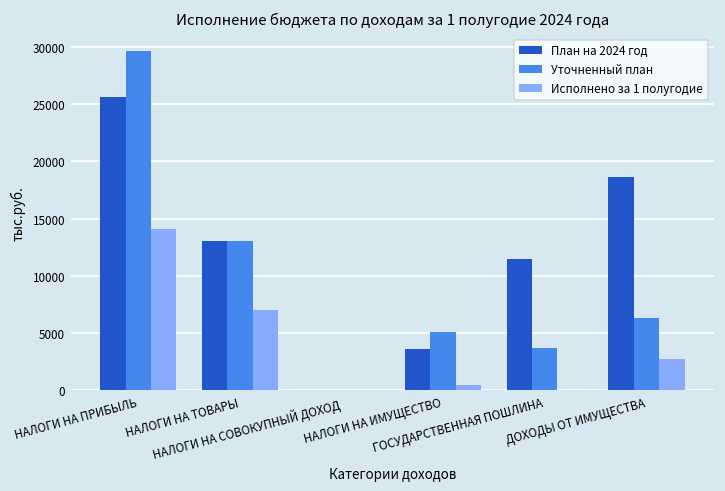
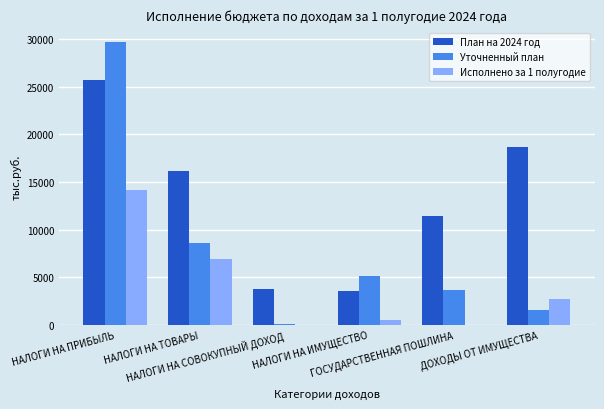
План на 2024 год, НАЛОГИ НА ТОВАРЫ: 13000 -> 16000
Уточненный план, НАЛОГИ НА ТОВАРЫ: 13000 -> 9000
План на 2024 год, НАЛОГИ НА СОВОКУПНЫЙ ДОХОД: 0 -> 4000
Уточненный план, ДОХОДЫ ОТ ИМУЩЕСТВА: 6000 -> 2000
